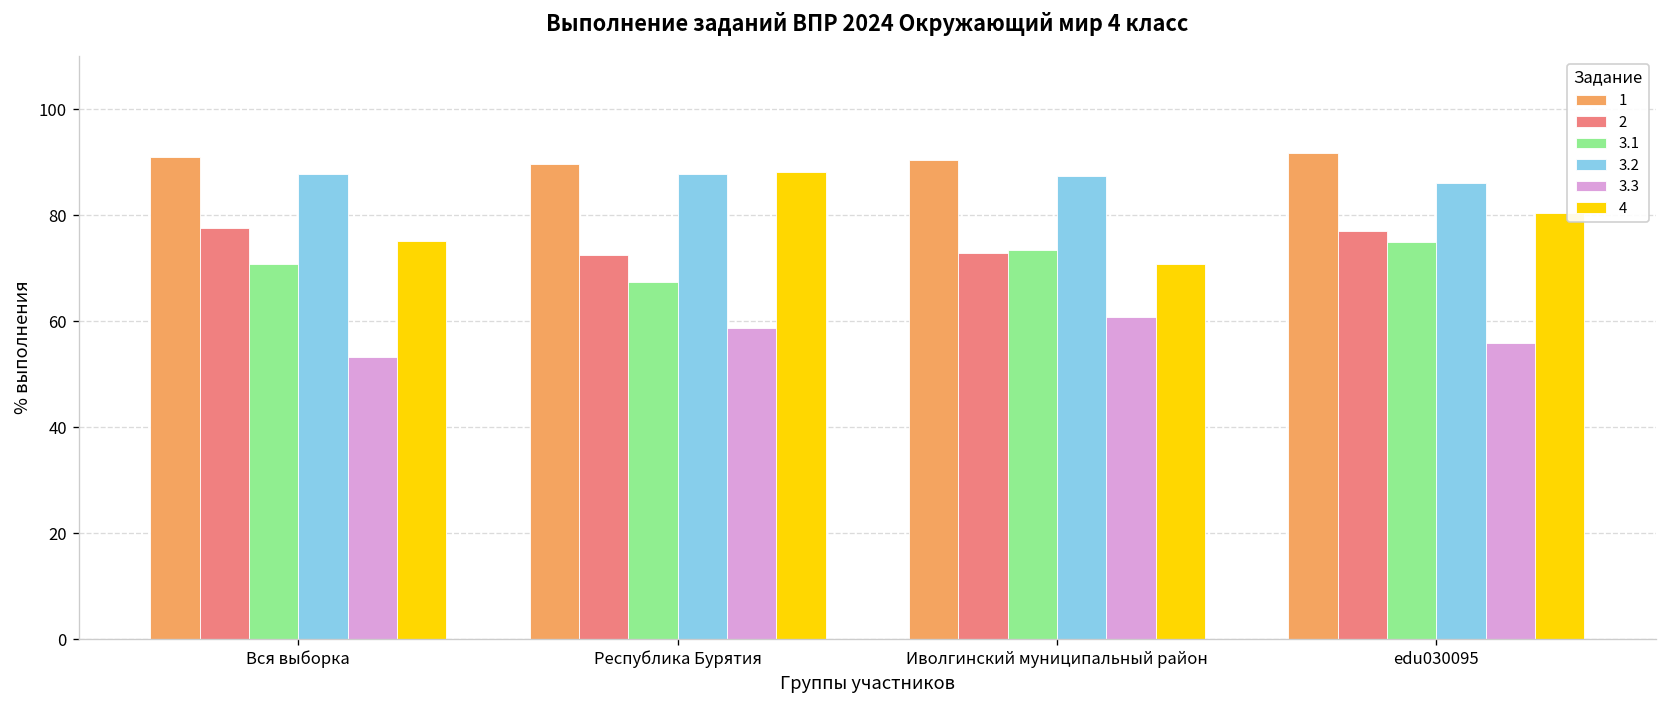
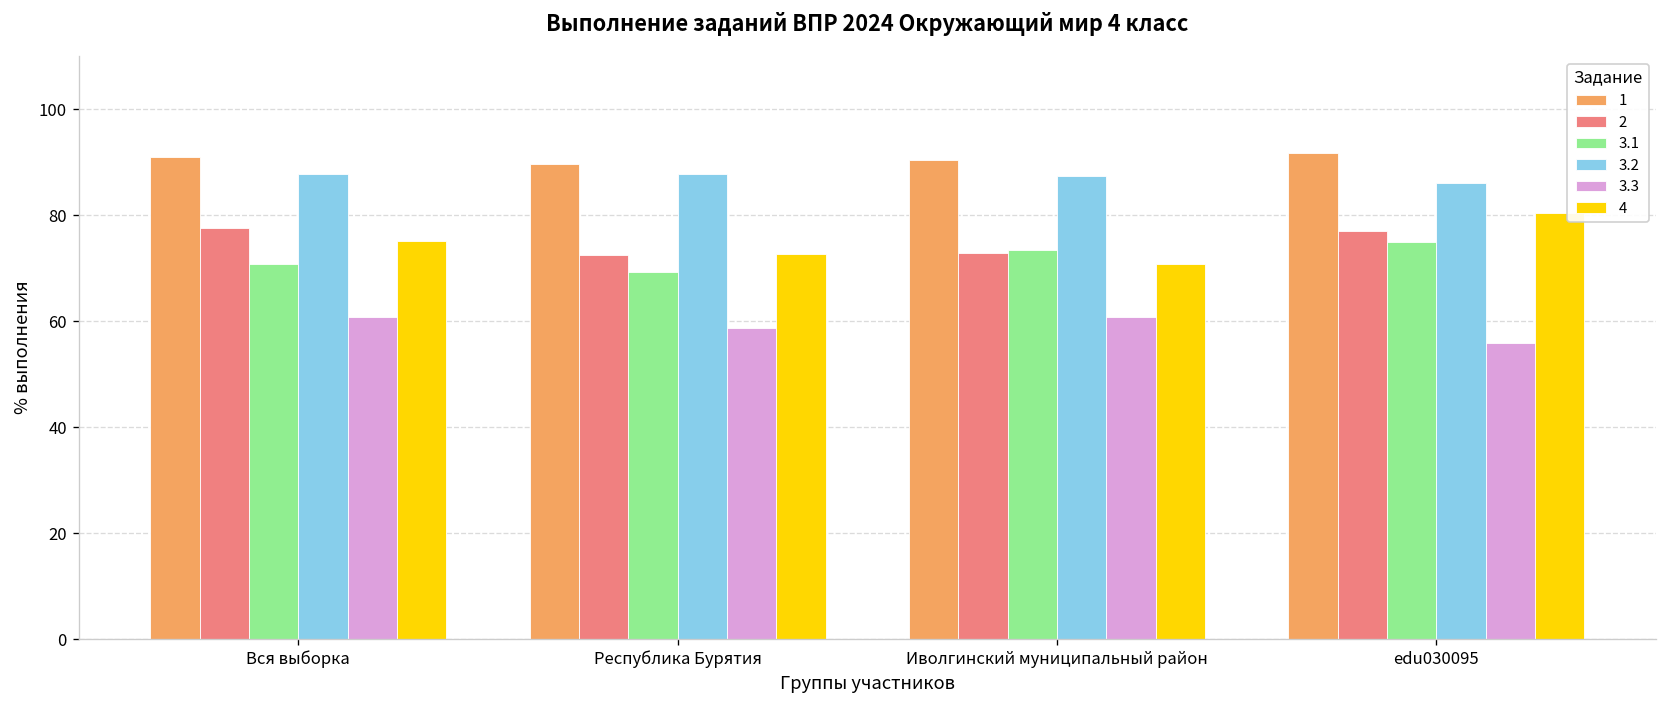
3.3, Вся выборка: 53 -> 61
3.1, Республика Бурятия: 67 -> 69
4, Республика Бурятия: 88 -> 73
